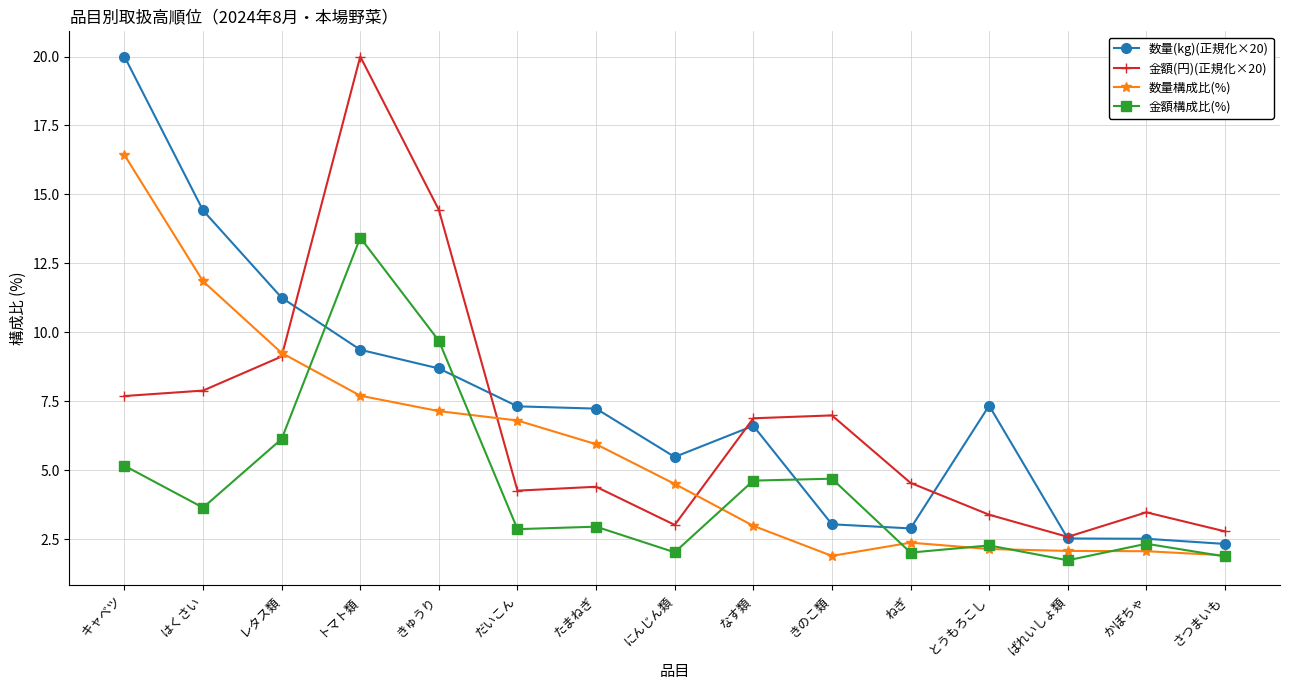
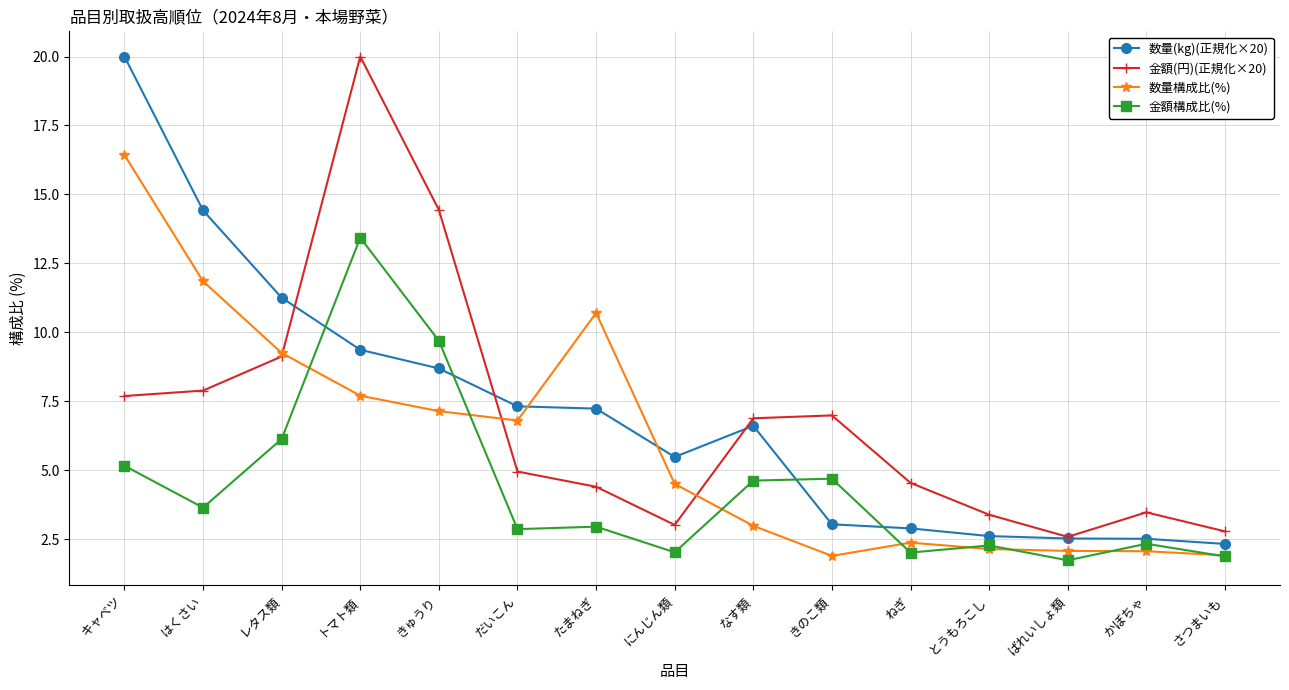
金額(円)(正規化×20), だいこん: 4.3 -> 4.9
数量構成比(%), たまねぎ: 5.9 -> 10.7
数量(kg)(正規化×20), とうもろこし: 7.3 -> 2.6
